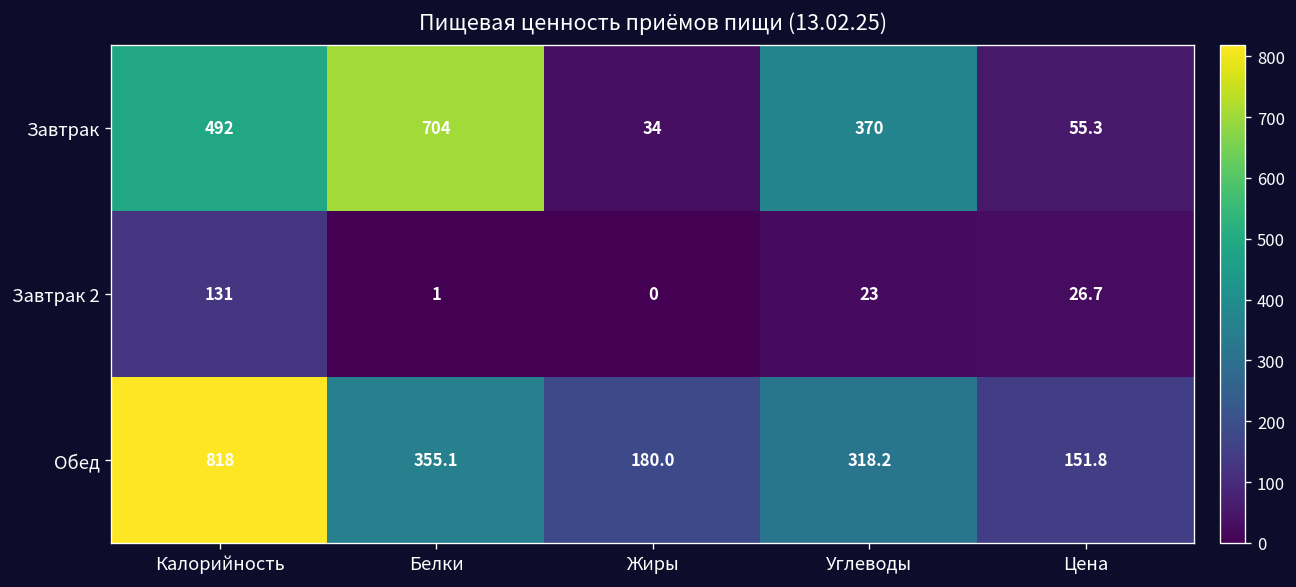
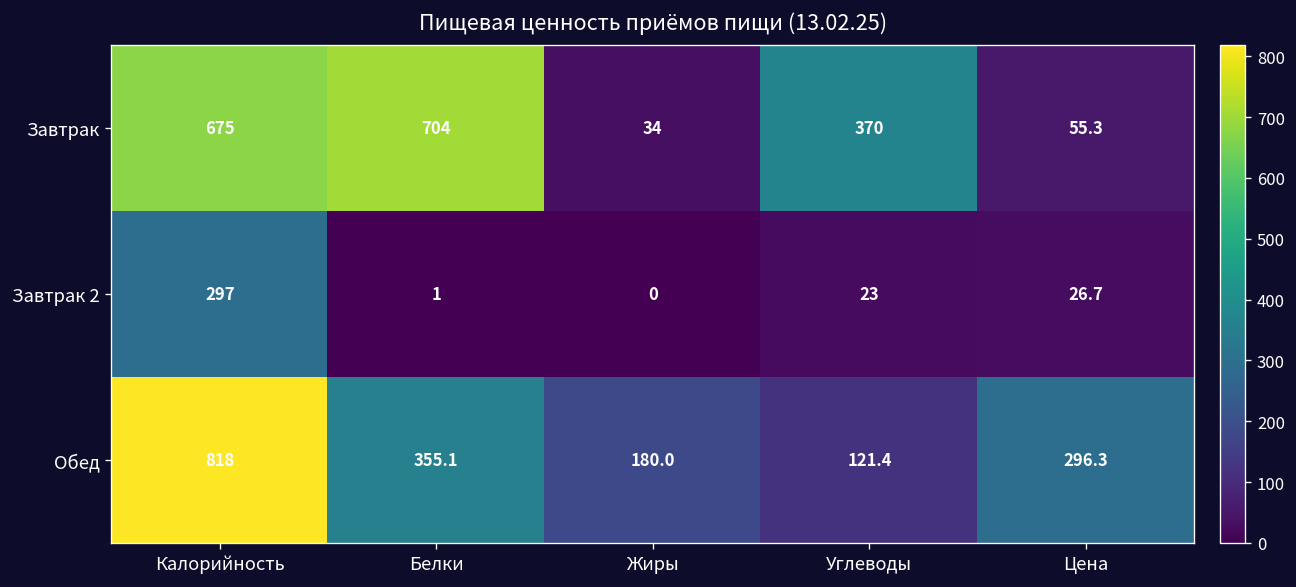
Завтрак, Калорийность: 492 -> 675
Завтрак 2, Калорийность: 131 -> 297
Обед, Углеводы: 318.2 -> 121.4
Обед, Цена: 151.8 -> 296.3
